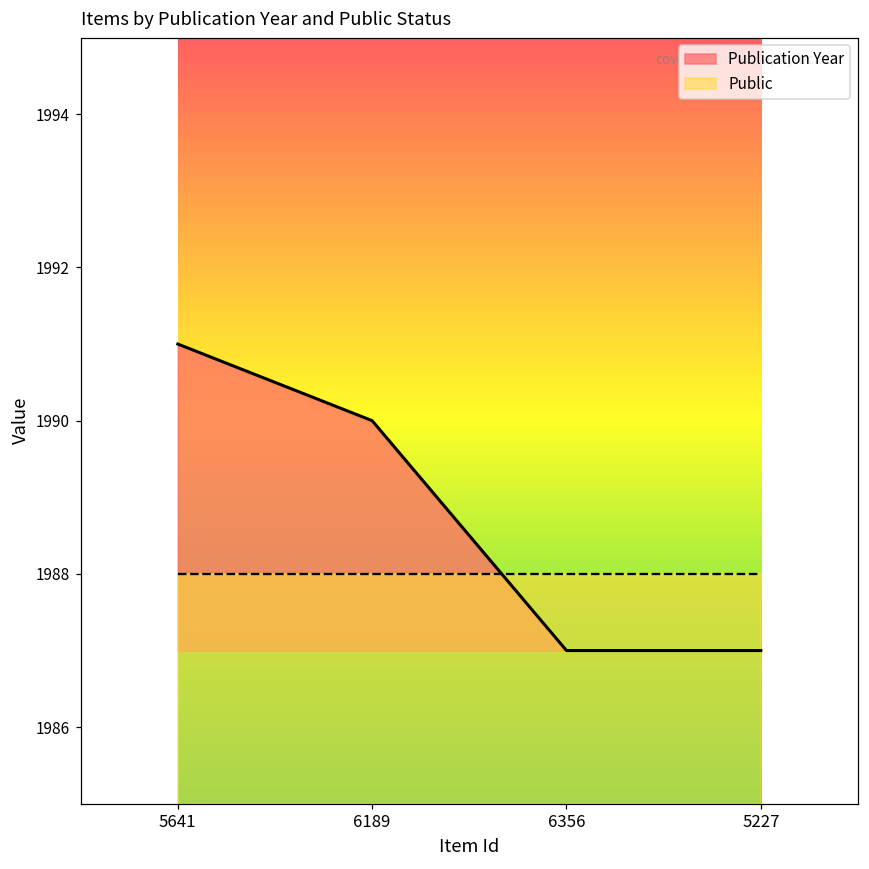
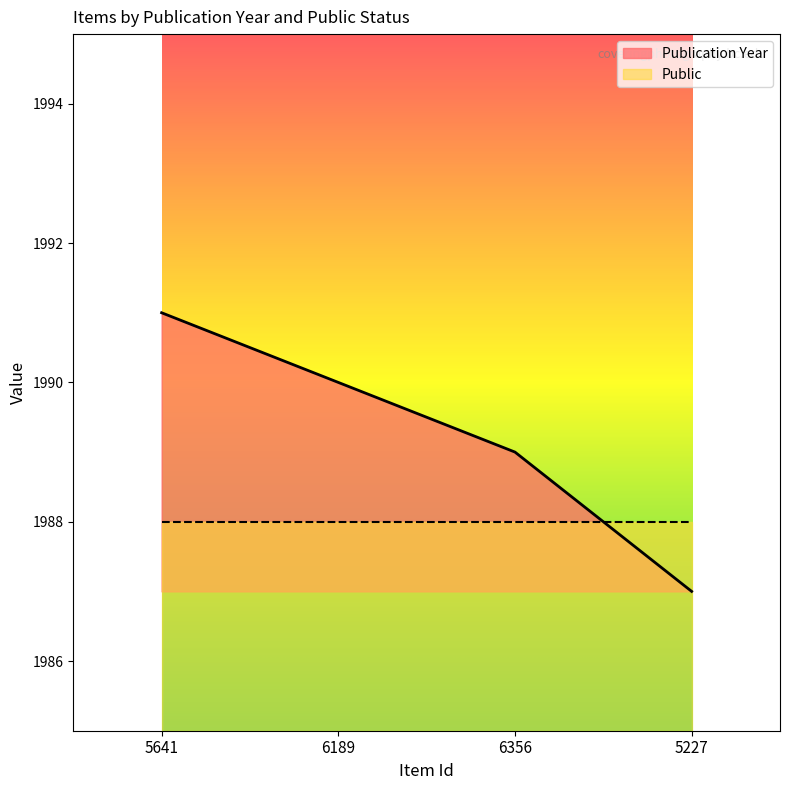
Publication Year, 6356: 1987 -> 1989
